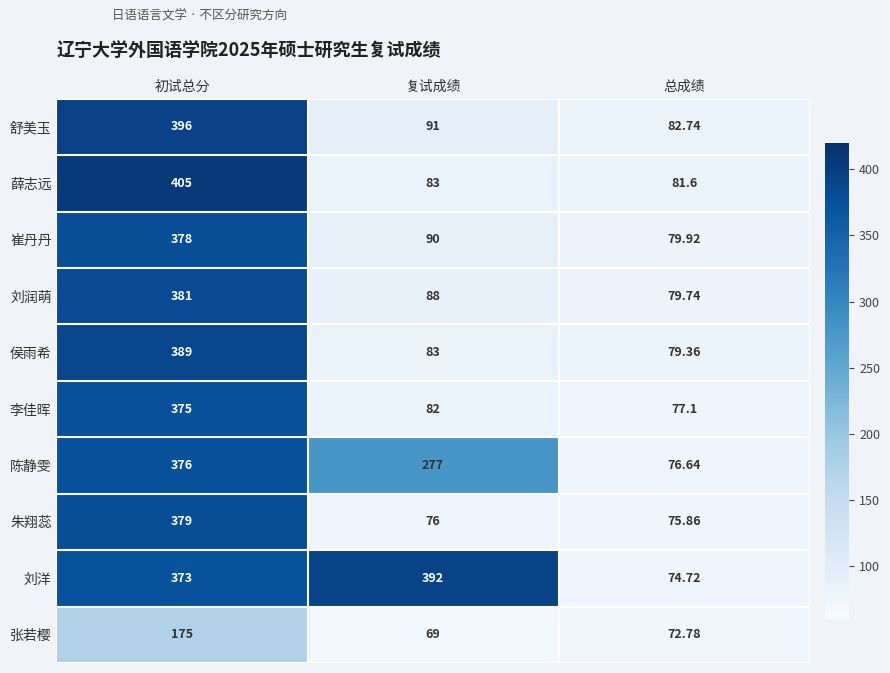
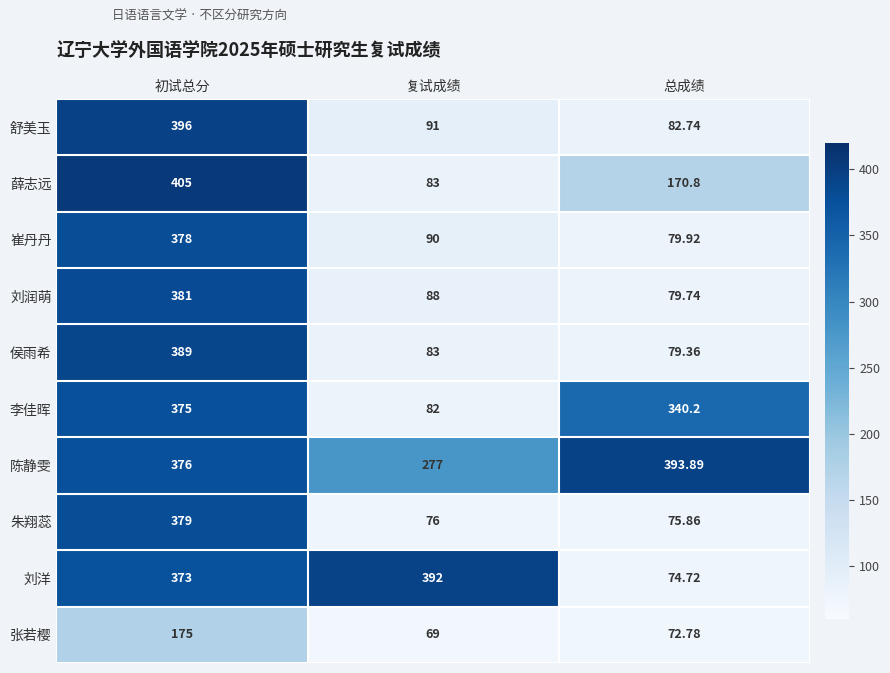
薛志远, 总成绩: 81.6 -> 170.8
李佳晖, 总成绩: 77.1 -> 340.2
陈静雯, 总成绩: 76.64 -> 393.89
